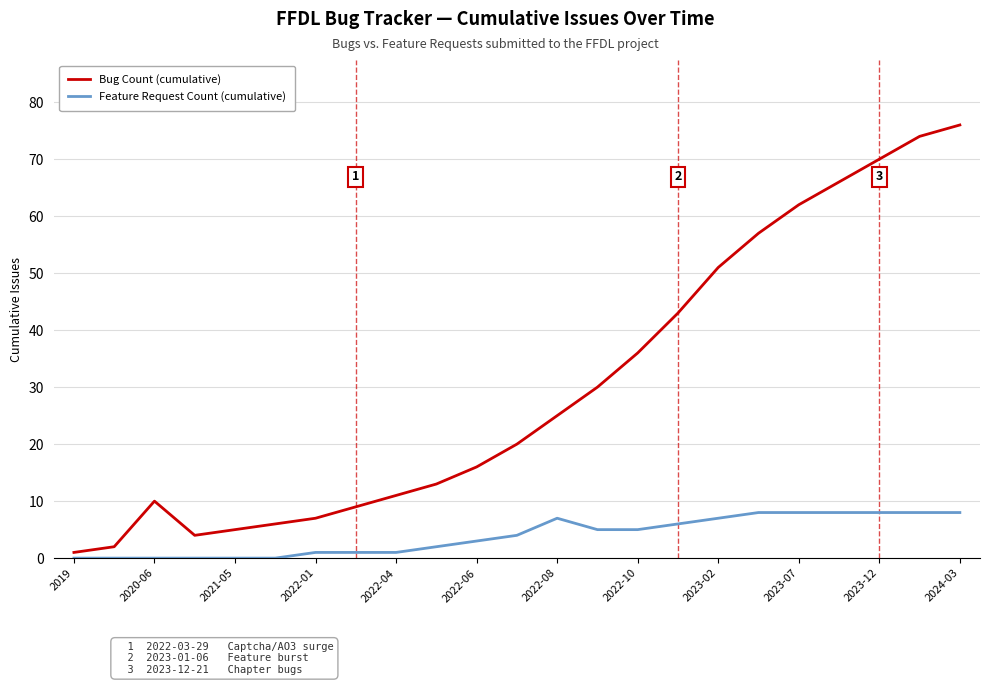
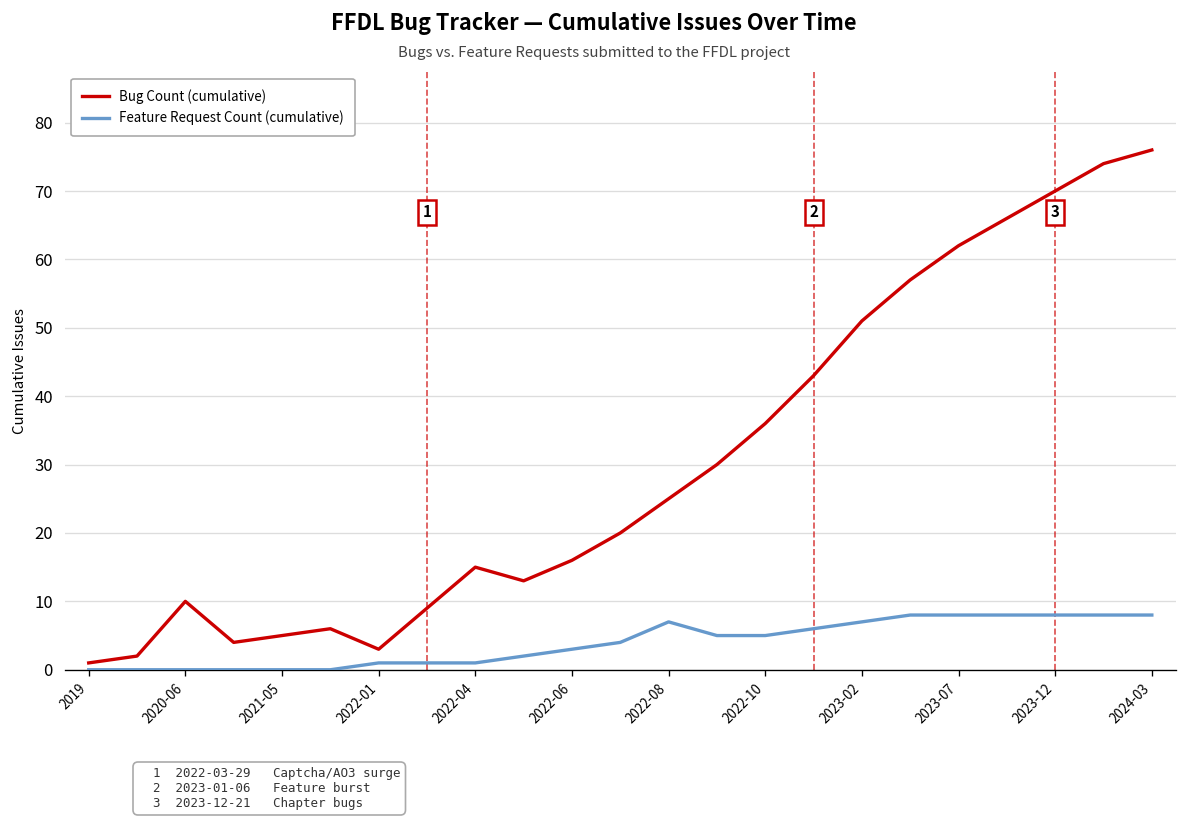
Bug Count (cumulative), 2022-01: 7 -> 3
Bug Count (cumulative), 2022-04: 11 -> 15
